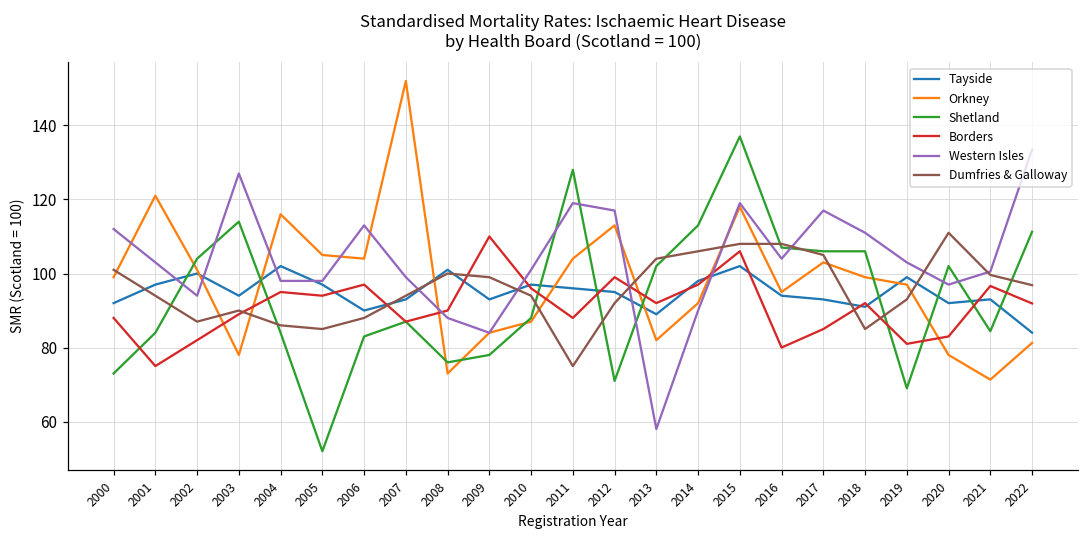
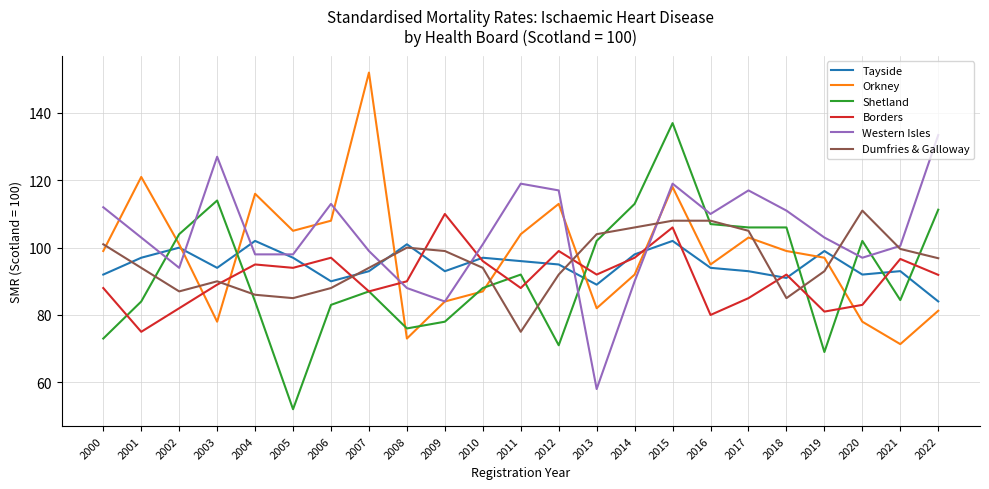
Orkney, 2006: 104 -> 108
Shetland, 2011: 128 -> 92
Western Isles, 2016: 104 -> 110
